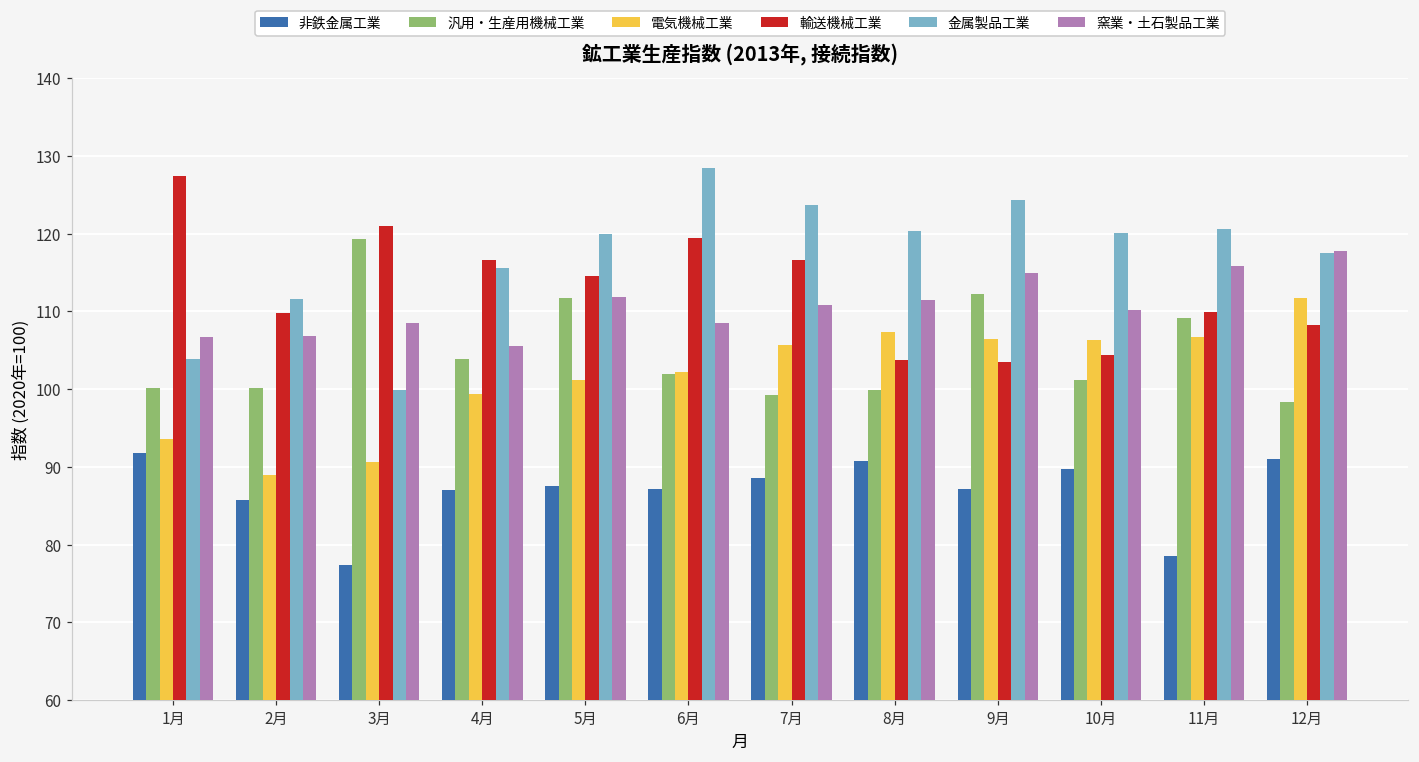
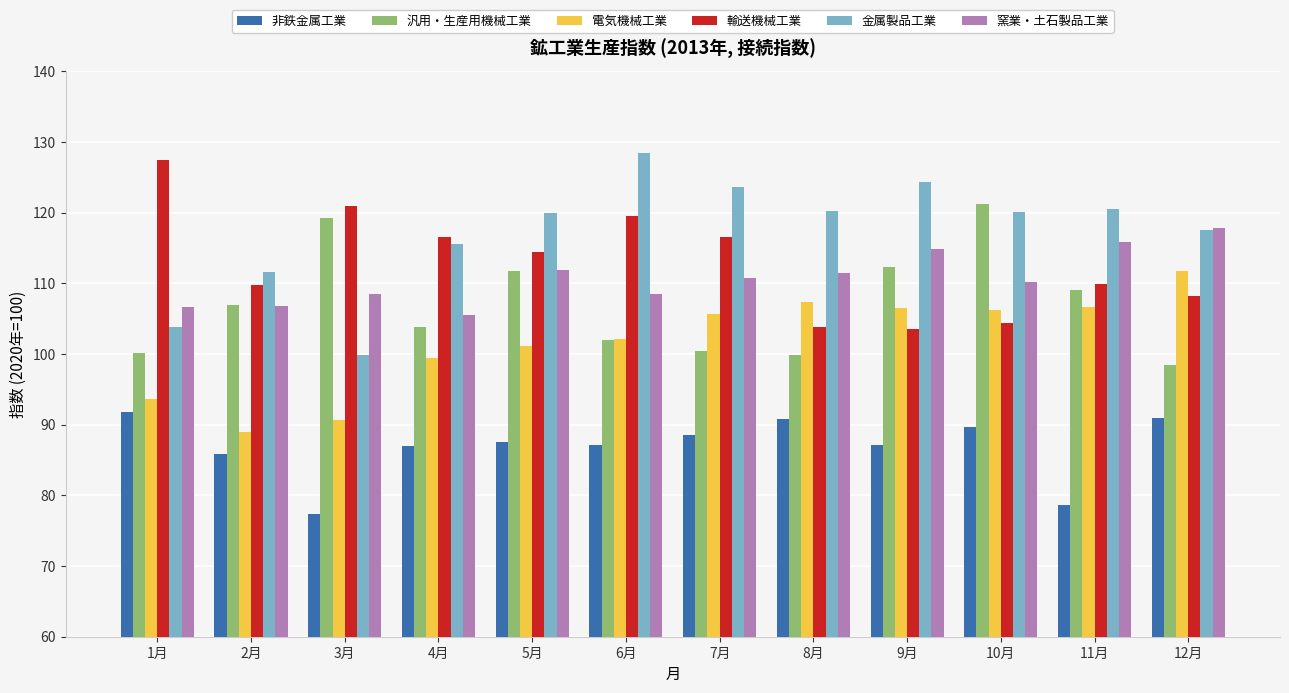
汎用・生産用機械工業, 2月: 100 -> 107
汎用・生産用機械工業, 7月: 99 -> 101
汎用・生産用機械工業, 10月: 101 -> 121
